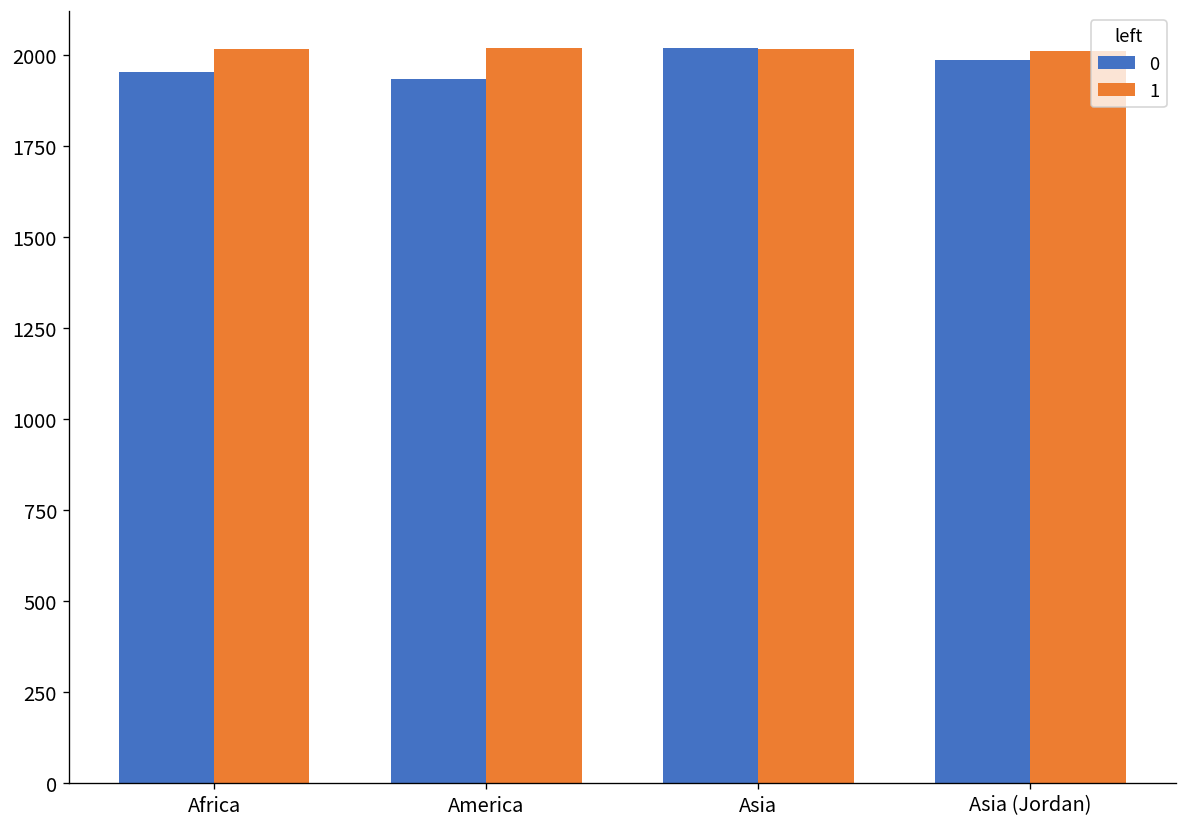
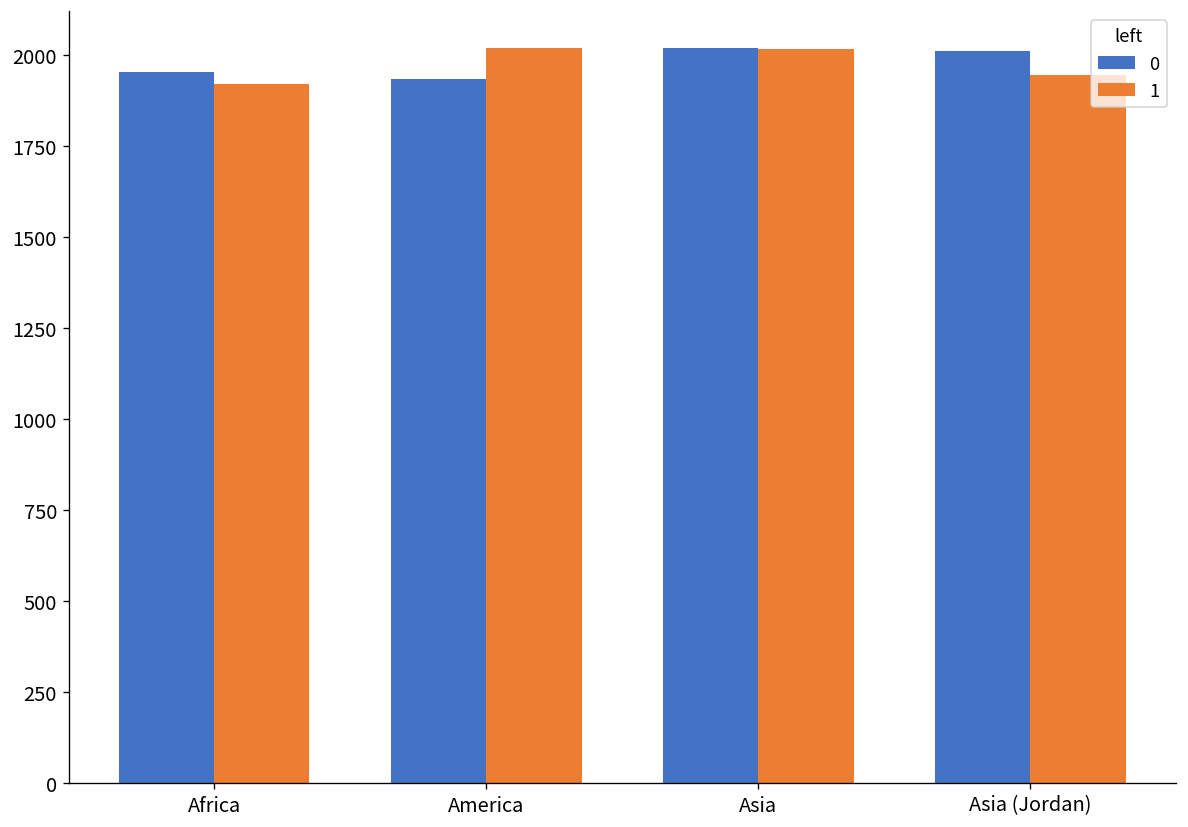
1, Africa: 2020 -> 1920
0, Asia (Jordan): 1990 -> 2010
1, Asia (Jordan): 2010 -> 1950
